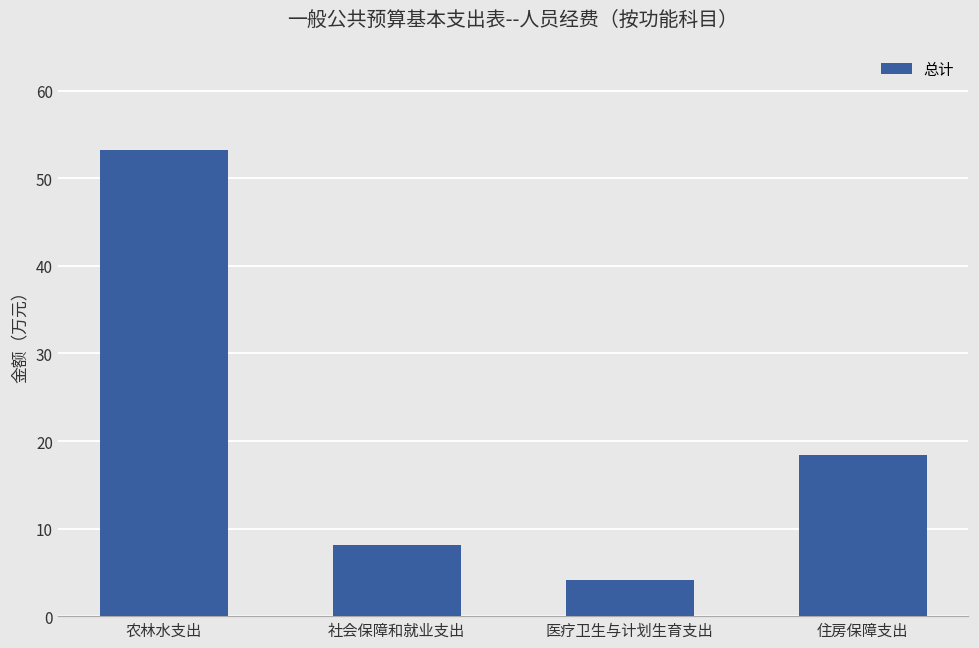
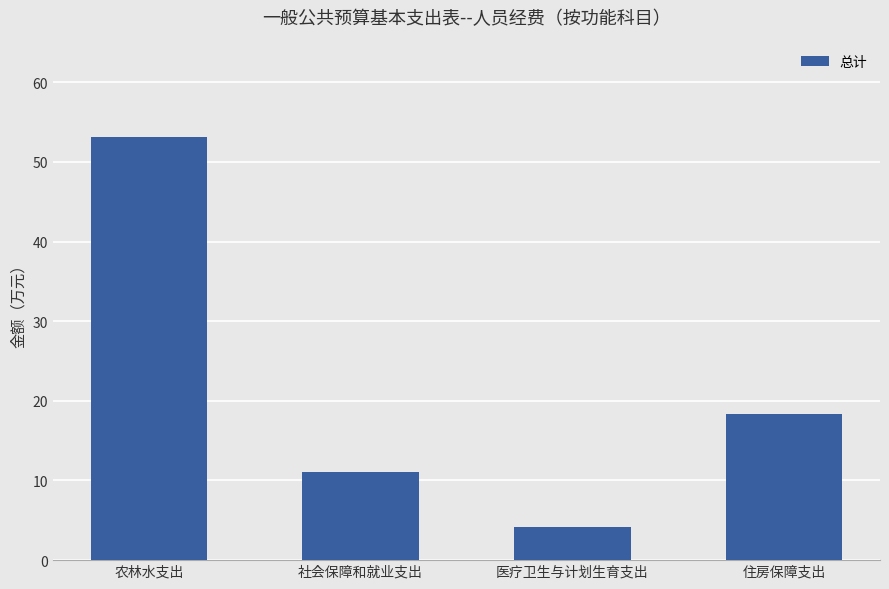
社会保障和就业支出: 8 -> 11
